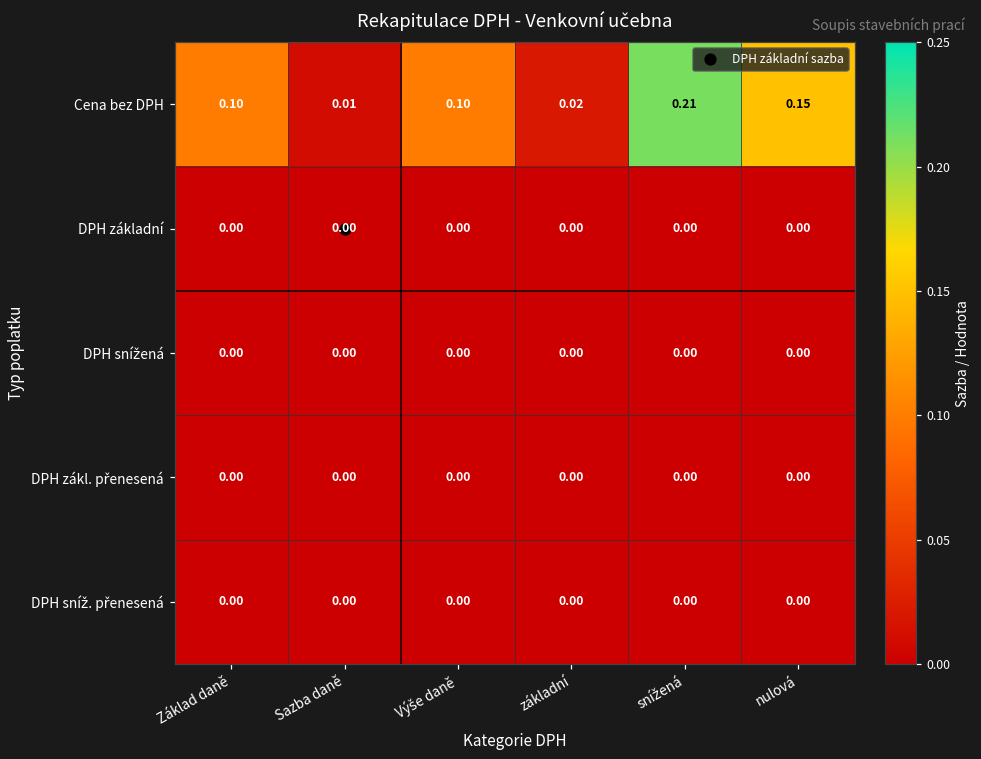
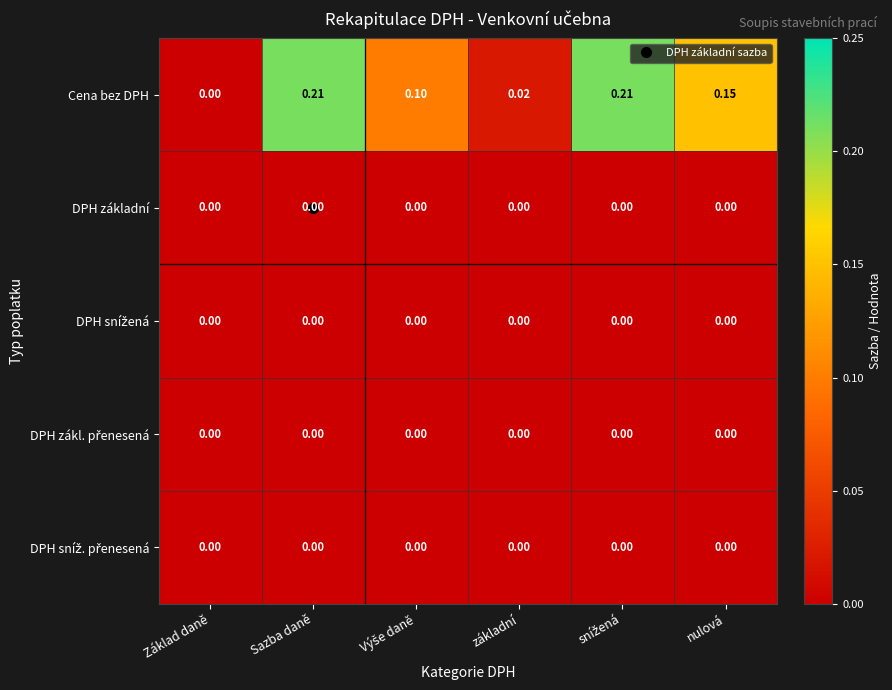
Cena bez DPH, Základ daně: 0.10 -> 0.00
Cena bez DPH, Sazba daně: 0.01 -> 0.21
